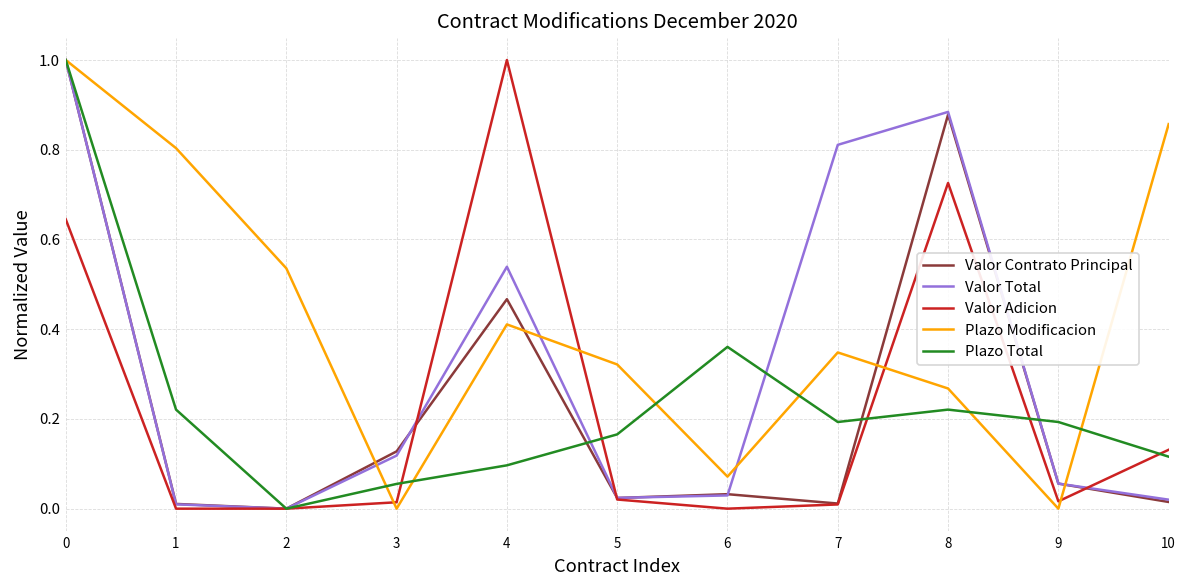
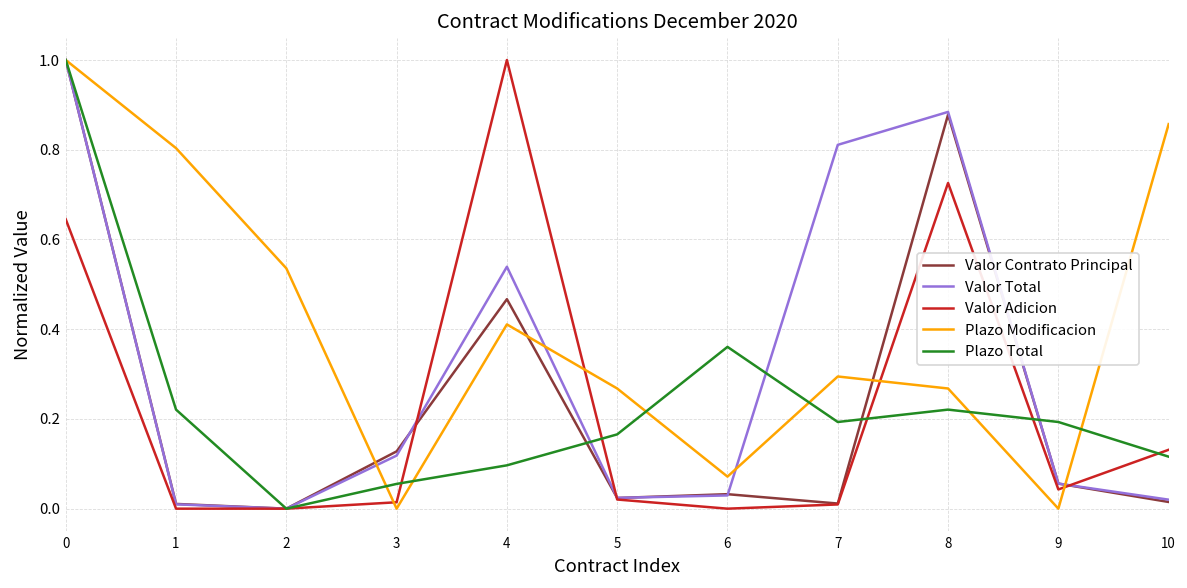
Plazo Modificacion, 5: 0.32 -> 0.27
Plazo Modificacion, 7: 0.35 -> 0.29
Valor Adicion, 9: 0.02 -> 0.04
